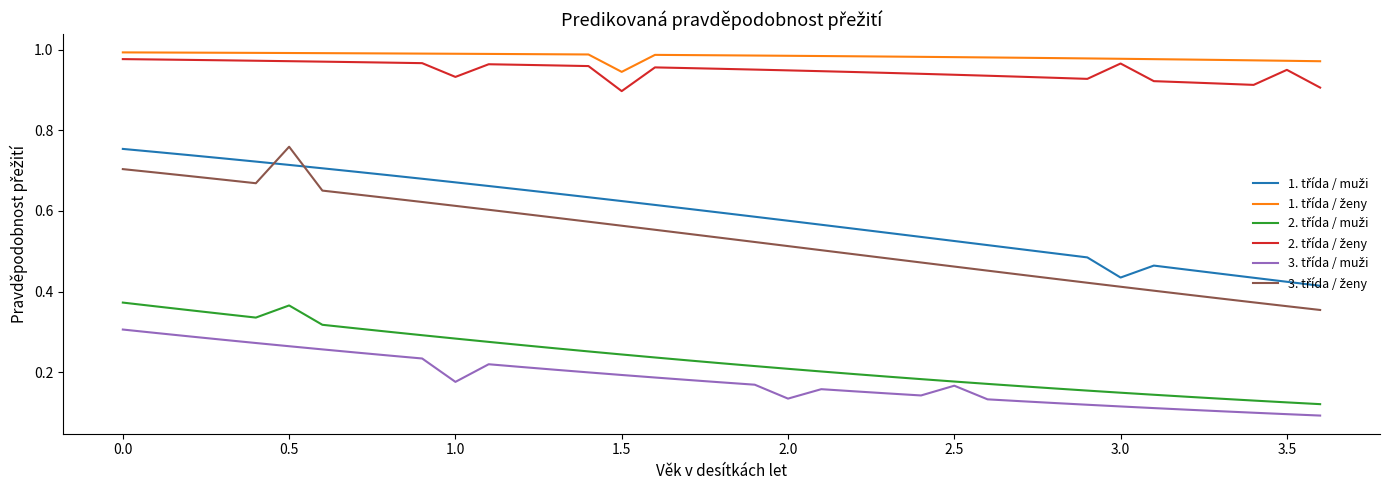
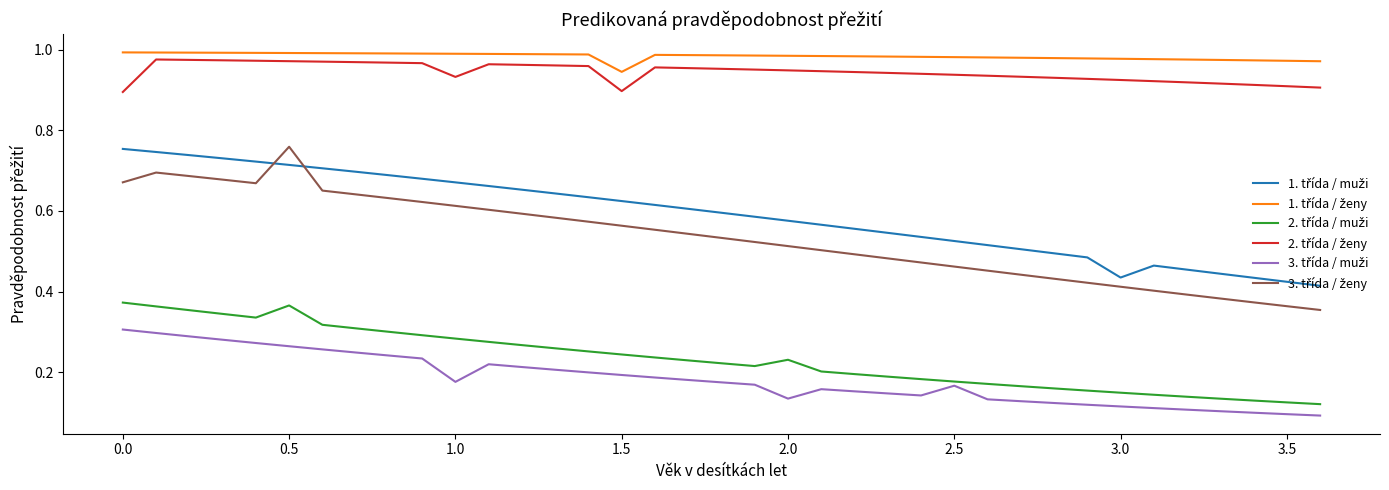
2. třída / ženy, 0.0: 0.98 -> 0.90
3. třída / ženy, 0.0: 0.70 -> 0.67
2. třída / muži, 2.0: 0.21 -> 0.23
2. třída / ženy, 3.0: 0.97 -> 0.92
2. třída / ženy, 3.5: 0.95 -> 0.91
